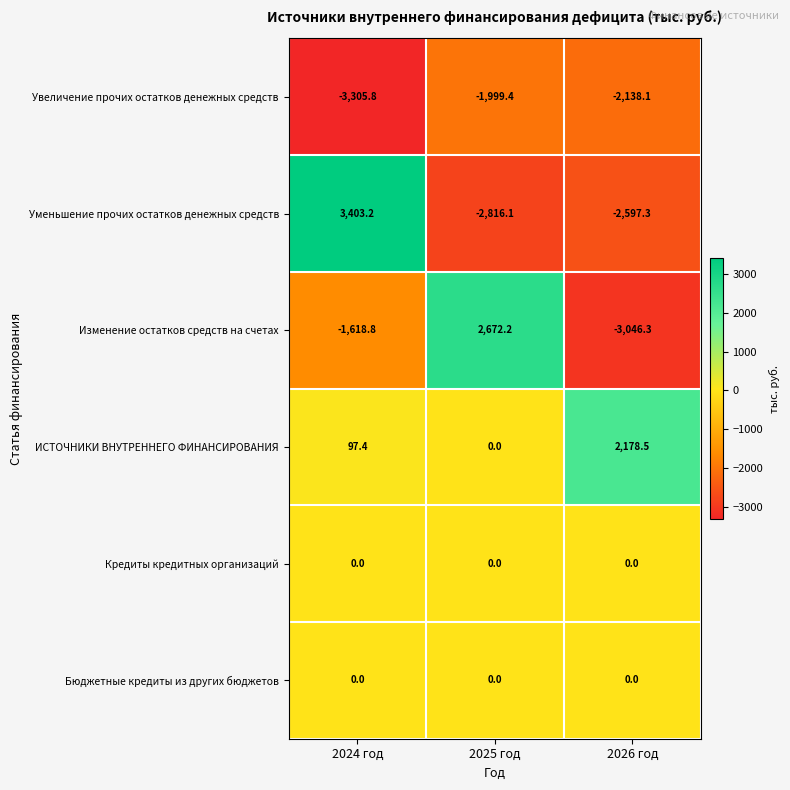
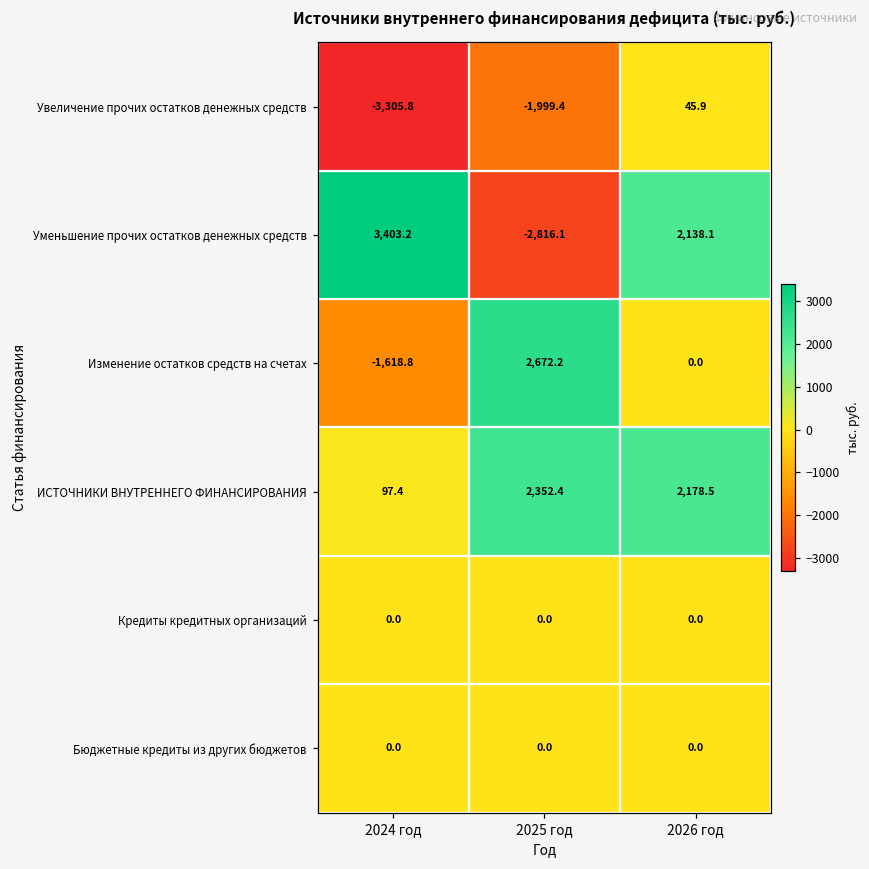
Увеличение прочих остатков денежных средств, 2026 год: -2,138.1 -> 45.9
Уменьшение прочих остатков денежных средств, 2026 год: -2,597.3 -> 2,138.1
Изменение остатков средств на счетах, 2026 год: -3,046.3 -> 0.0
ИСТОЧНИКИ ВНУТРЕННЕГО ФИНАНСИРОВАНИЯ, 2025 год: 0.0 -> 2,352.4
